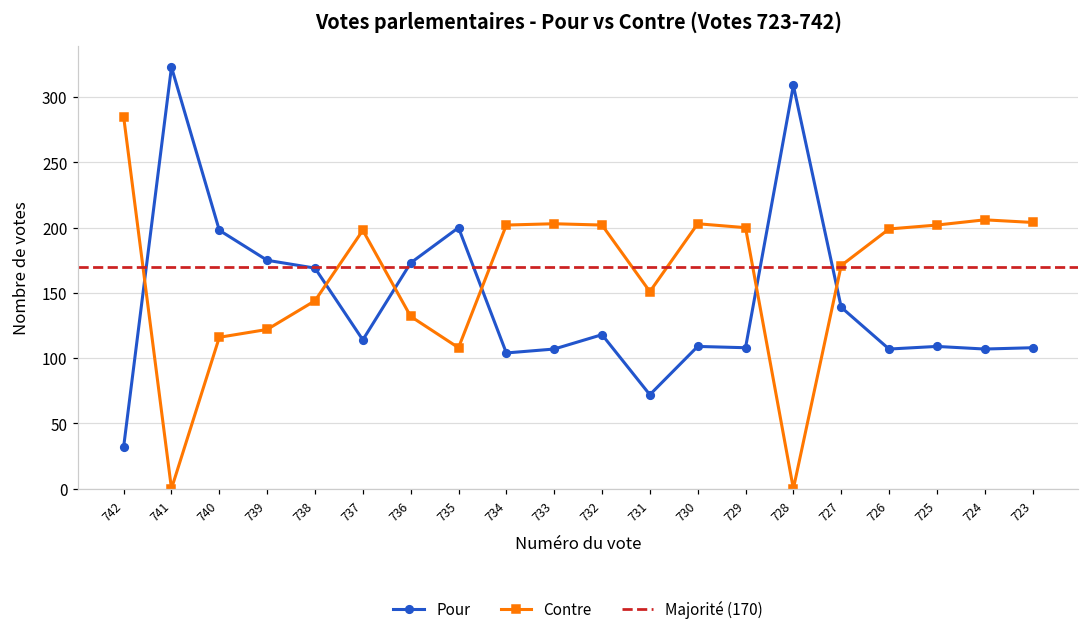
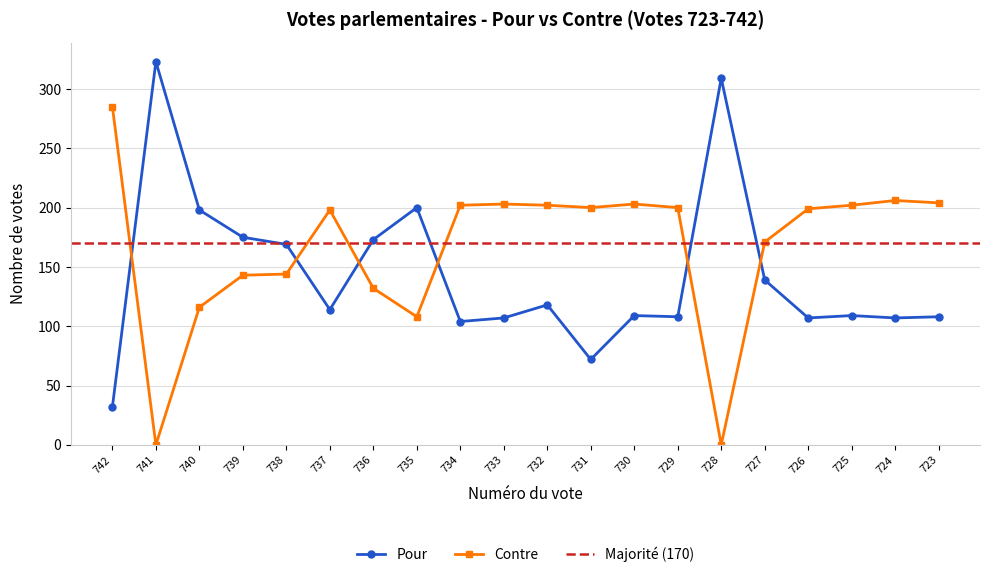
Contre, 739: 122 -> 143
Contre, 731: 151 -> 200
